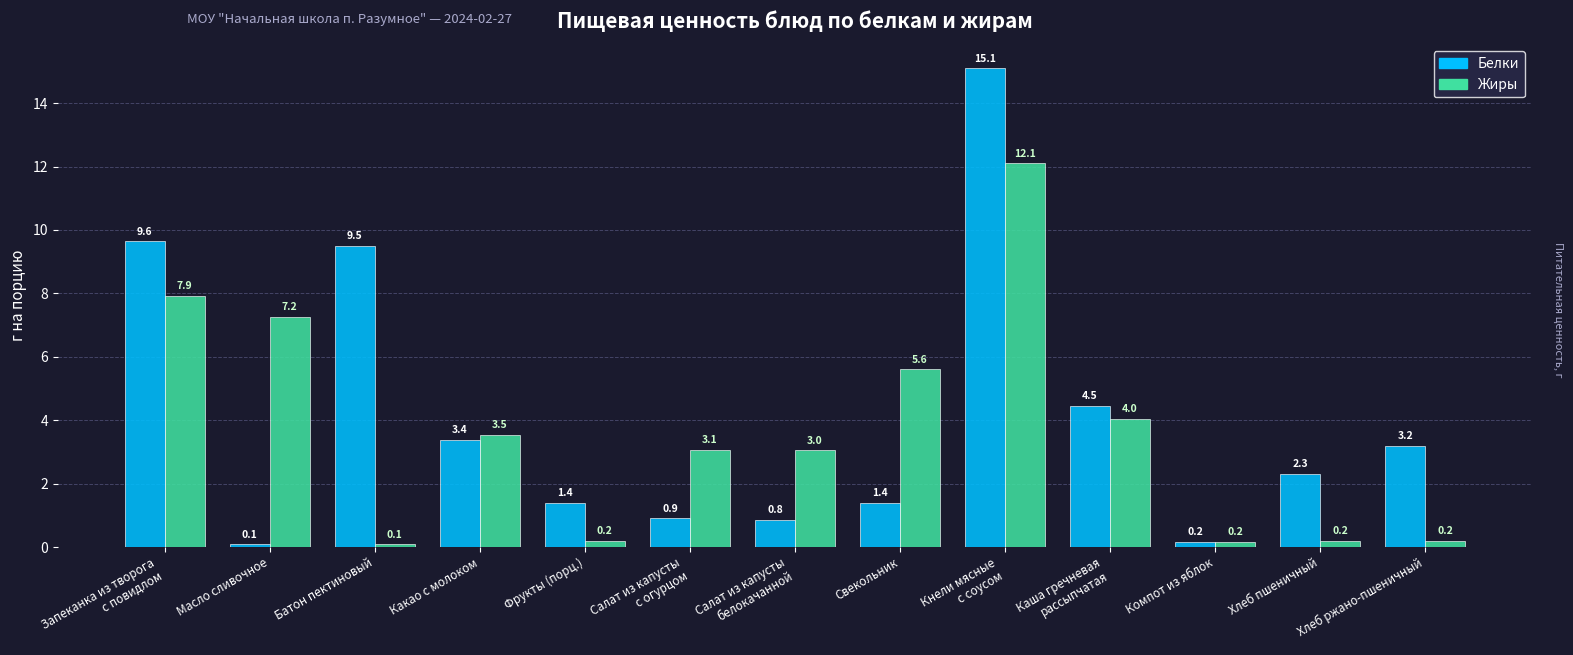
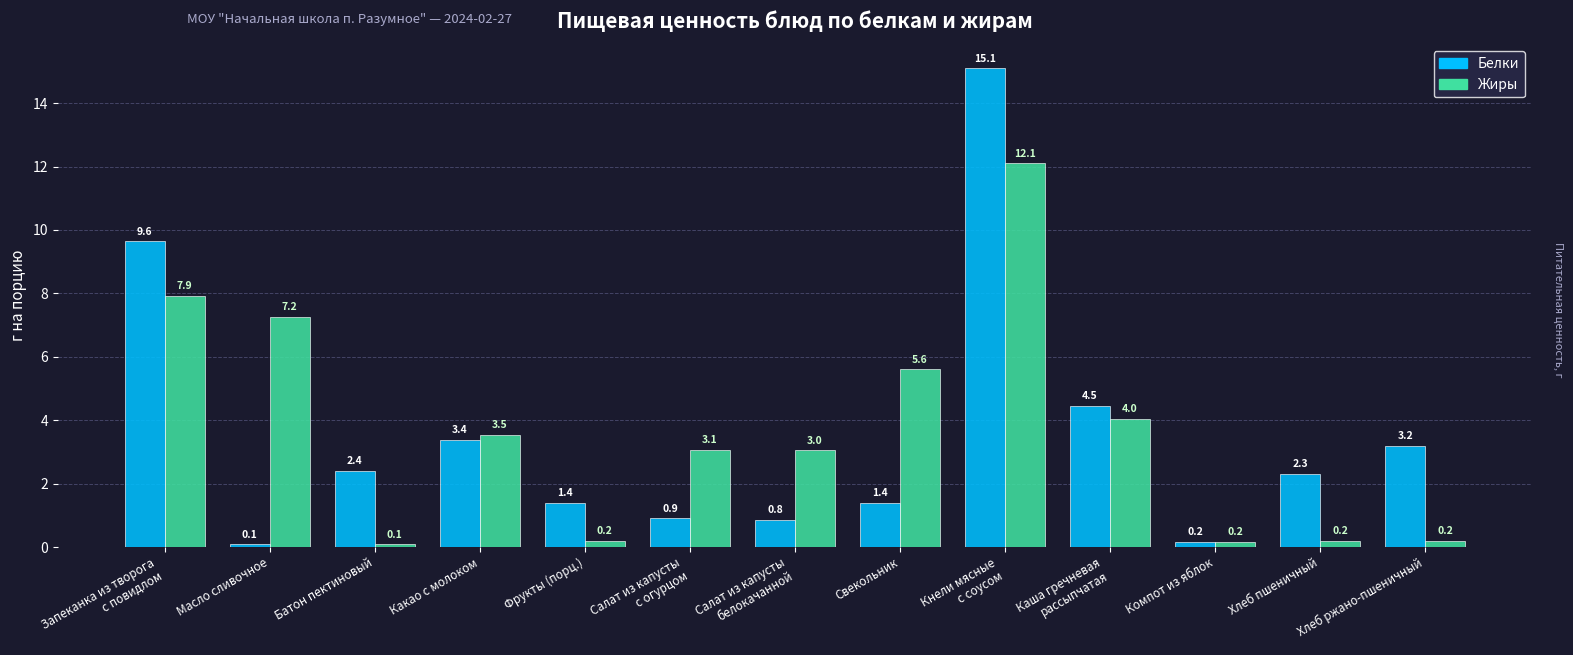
Белки, Батон пектиновый: 9.5 -> 2.4
